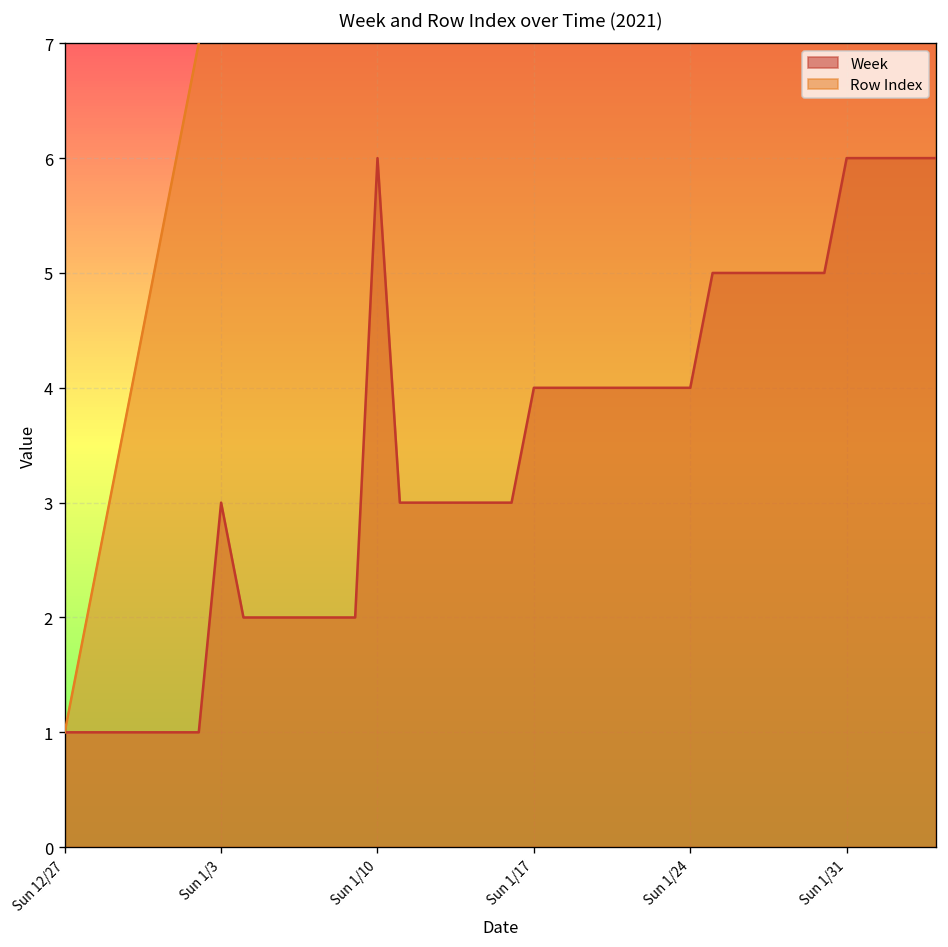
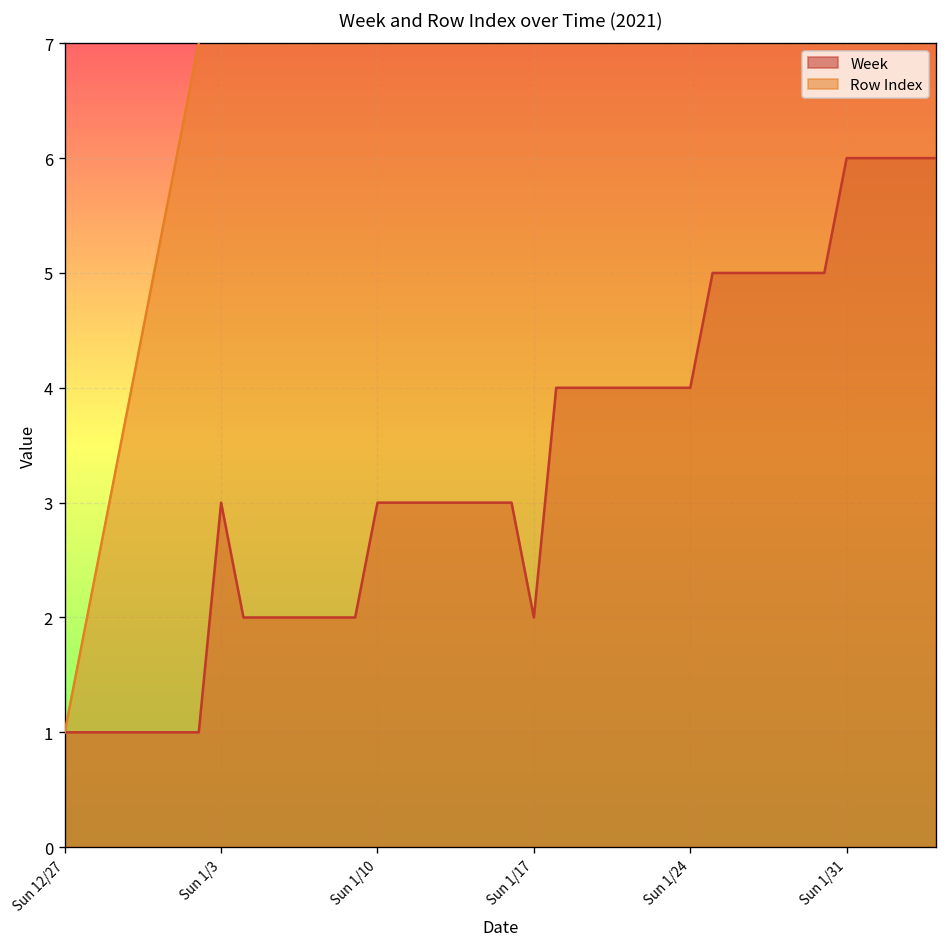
Week, Sun 1/10: 6 -> 3
Week, Sun 1/17: 4 -> 2
